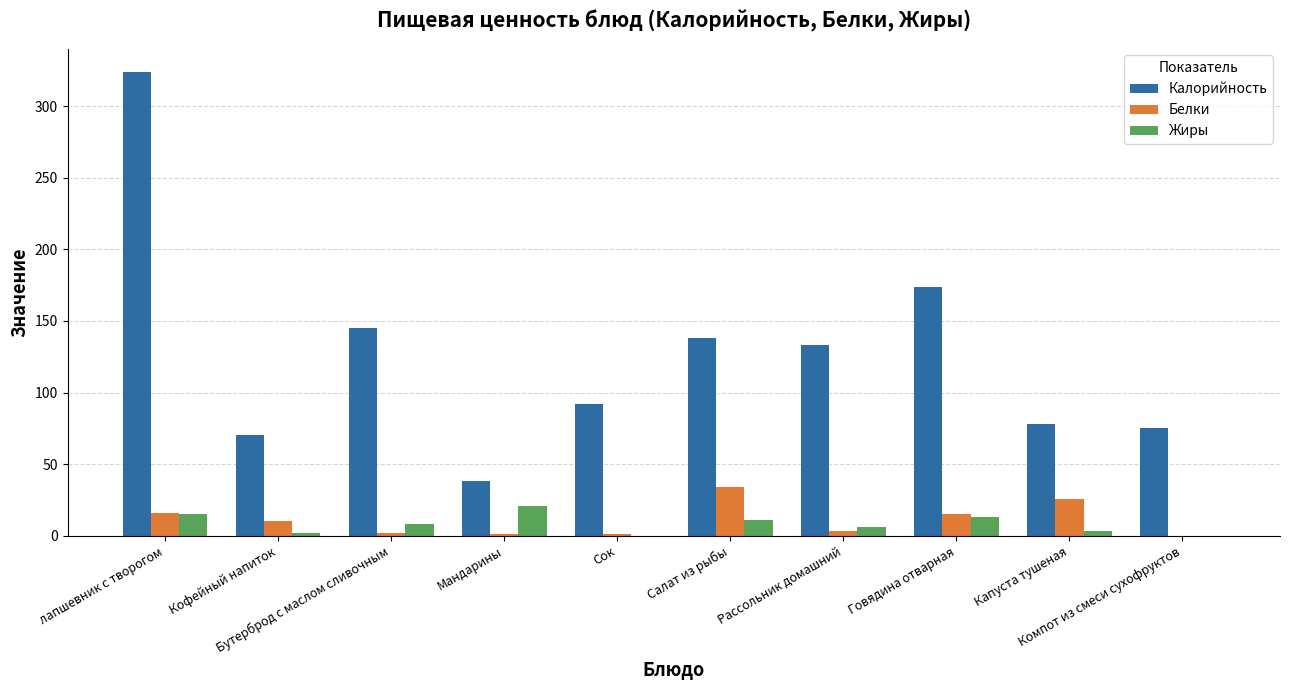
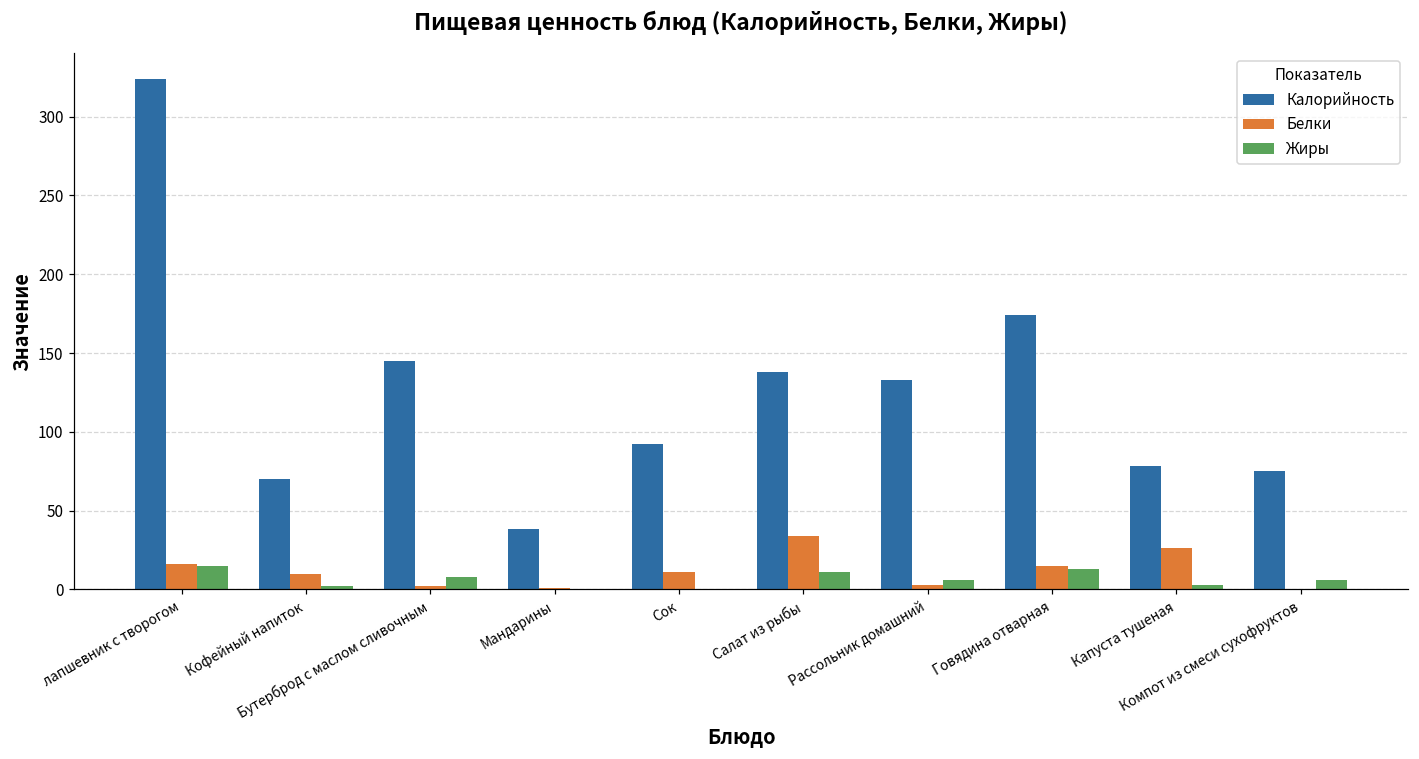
Жиры, Мандарины: 21 -> 0
Белки, Сок: 1 -> 11
Жиры, Компот из смеси сухофруктов: 0 -> 6
